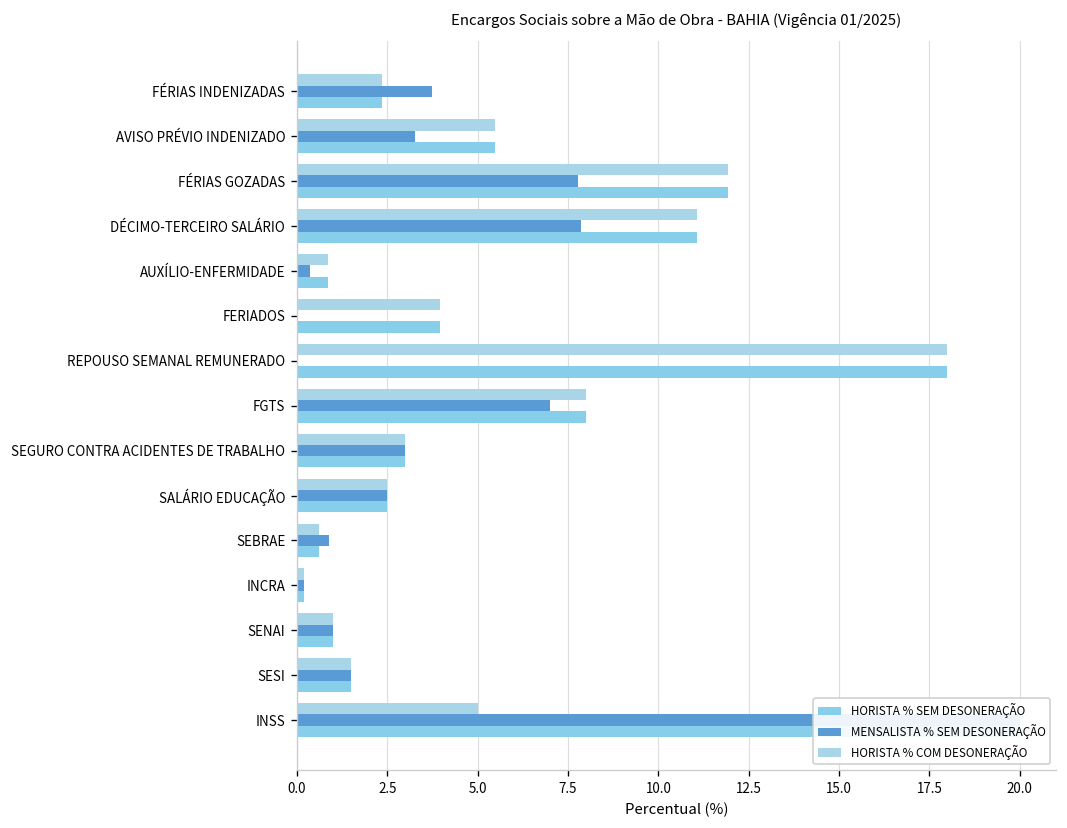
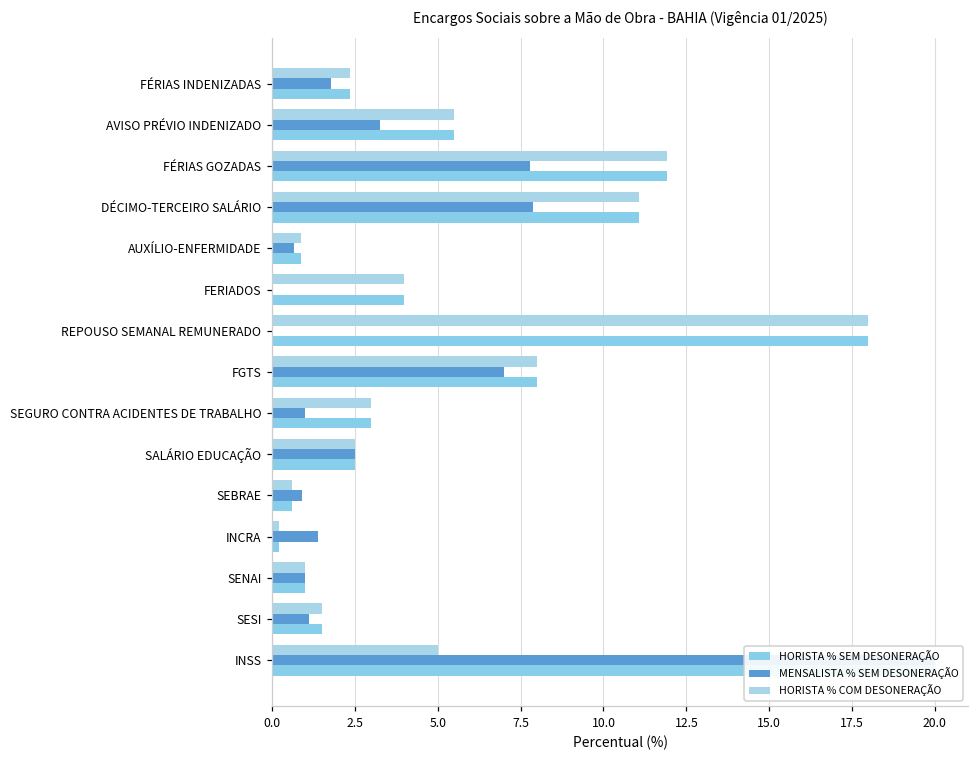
MENSALISTA % SEM DESONERAÇÃO, FÉRIAS INDENIZADAS: 3.7 -> 1.8
MENSALISTA % SEM DESONERAÇÃO, AUXÍLIO-ENFERMIDADE: 0.4 -> 0.7
MENSALISTA % SEM DESONERAÇÃO, SEGURO CONTRA ACIDENTES DE TRABALHO: 3 -> 1
MENSALISTA % SEM DESONERAÇÃO, INCRA: 0.2 -> 1.4
MENSALISTA % SEM DESONERAÇÃO, SESI: 1.5 -> 1.1
